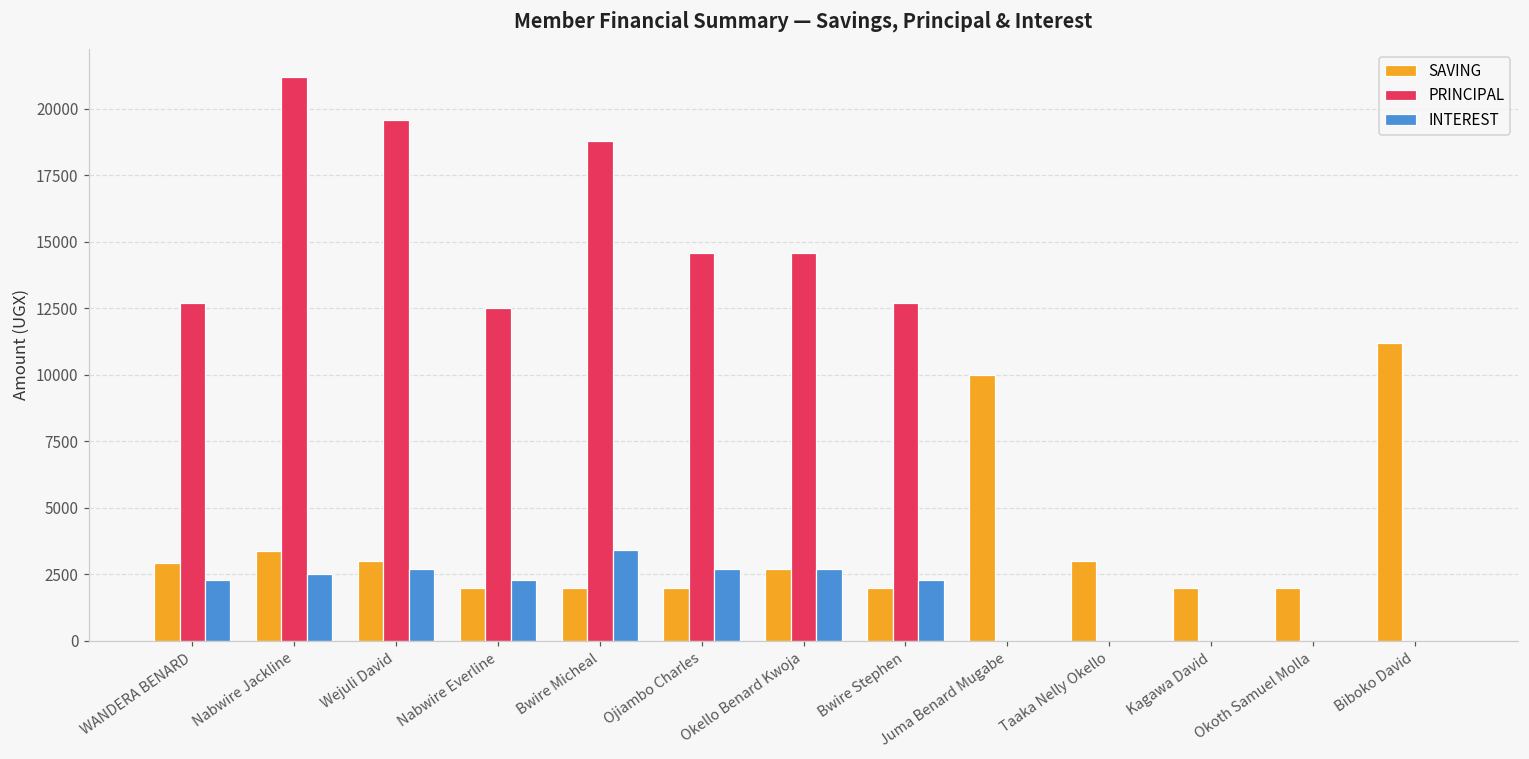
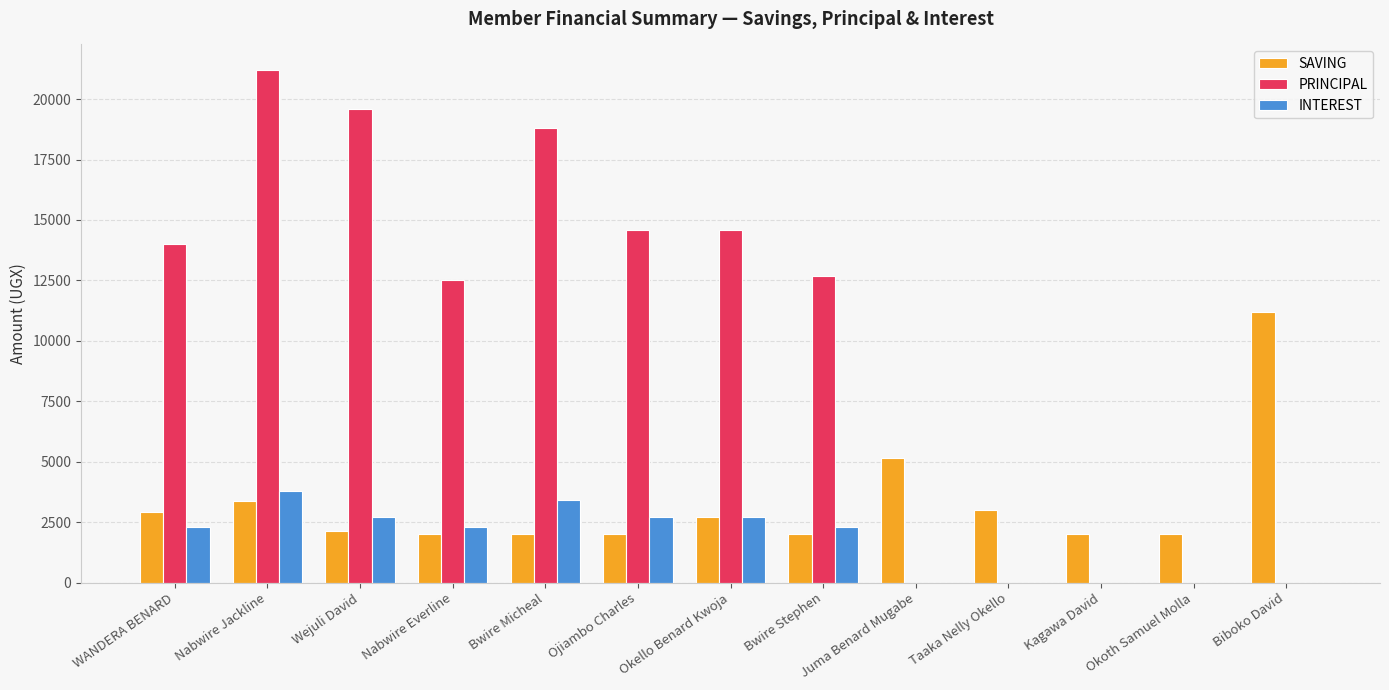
PRINCIPAL, WANDERA BENARD: 12700 -> 14000
INTEREST, Nabwire Jackline: 2500 -> 3800
SAVING, Wejuli David: 3000 -> 2100
SAVING, Juma Benard Mugabe: 10000 -> 5100
